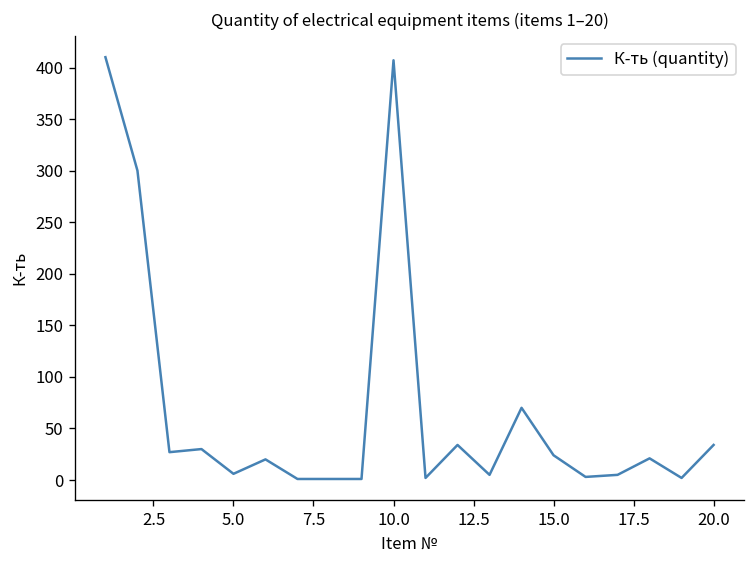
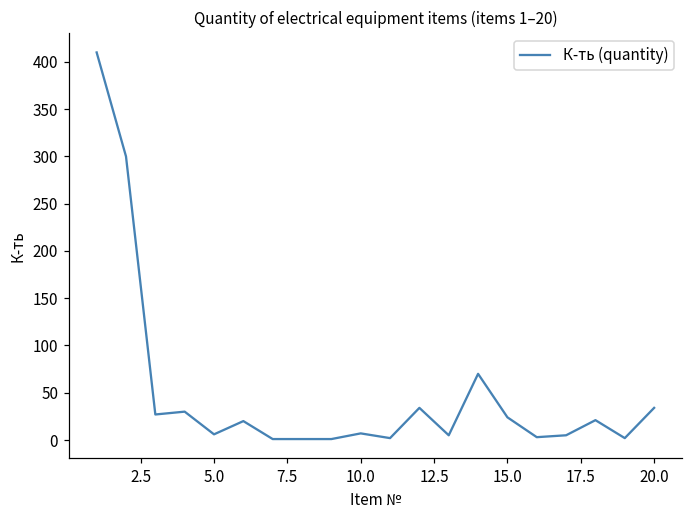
10.0: 410 -> 10
